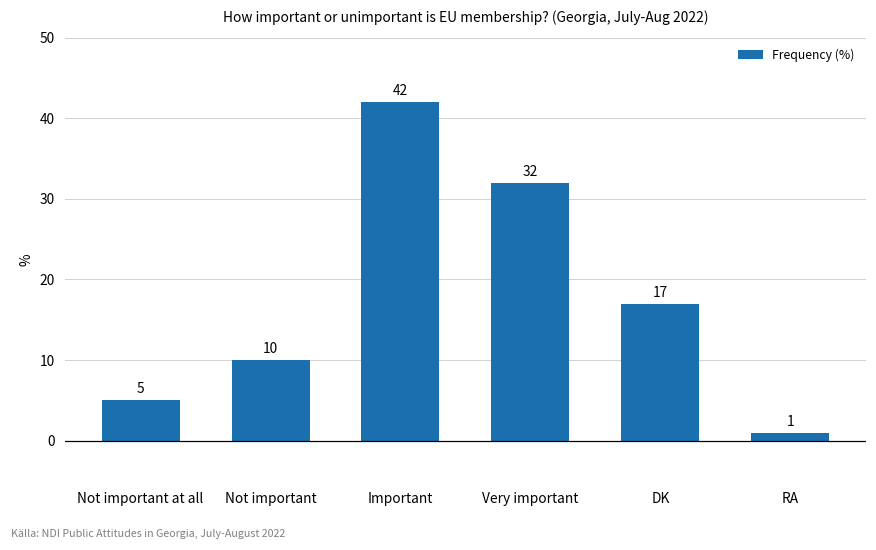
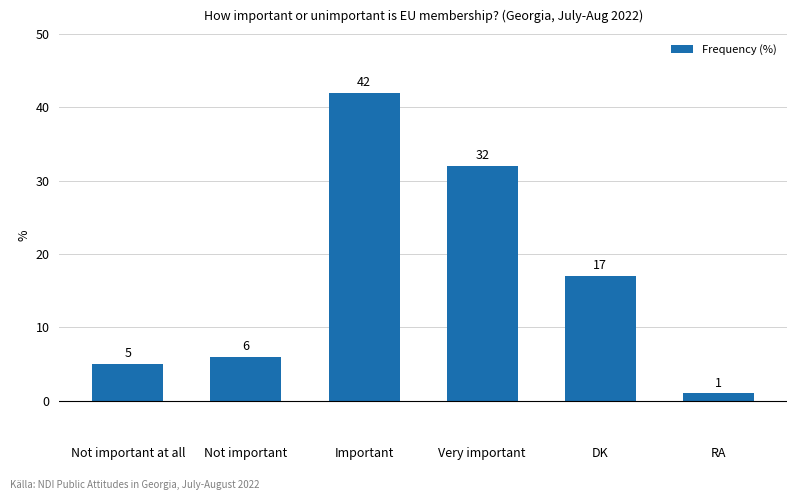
Not important: 10 -> 6
